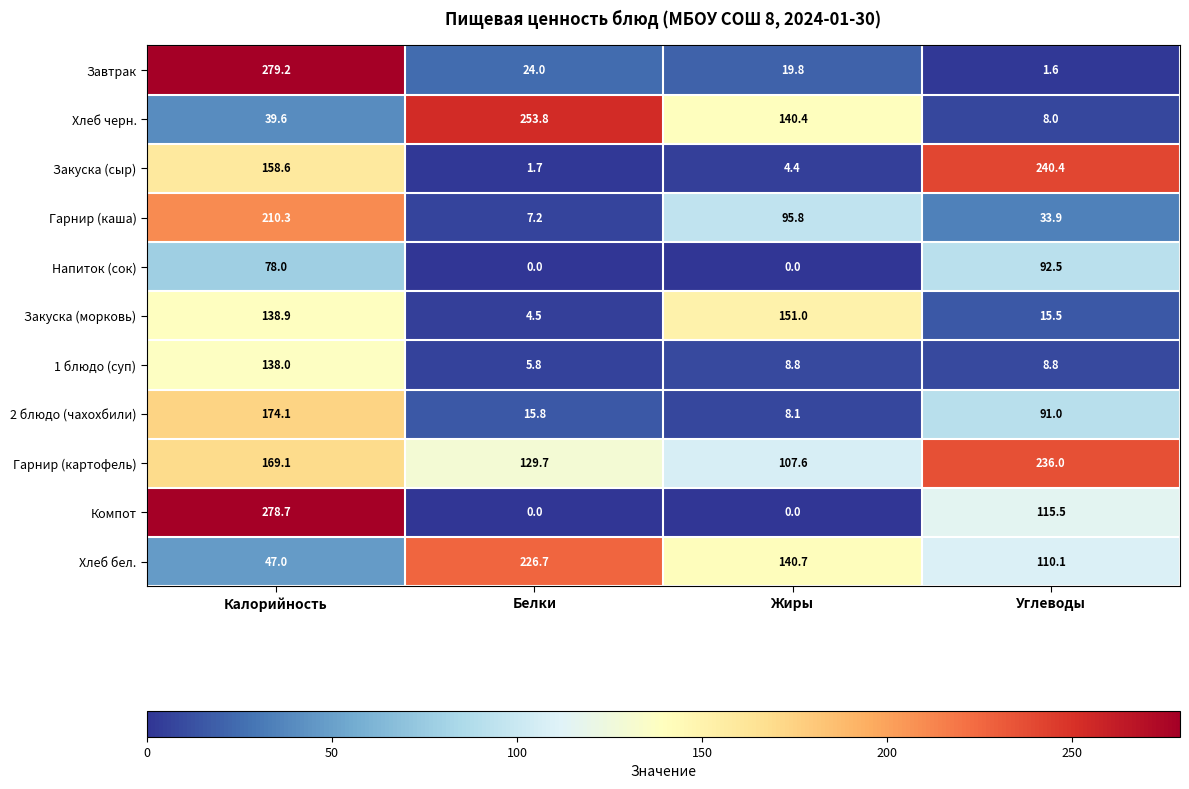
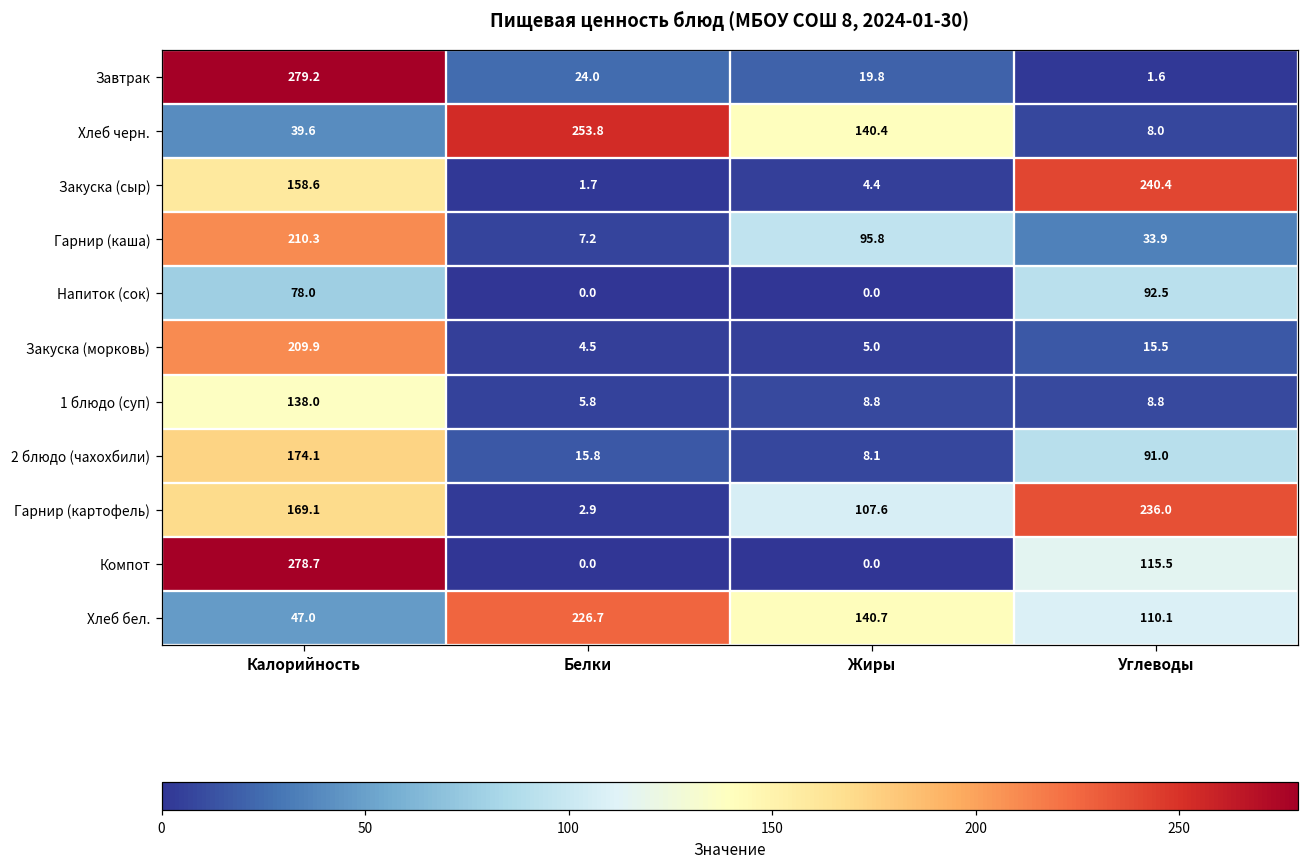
Закуска (морковь), Калорийность: 138.9 -> 209.9
Закуска (морковь), Жиры: 151.0 -> 5.0
Гарнир (картофель), Белки: 129.7 -> 2.9
